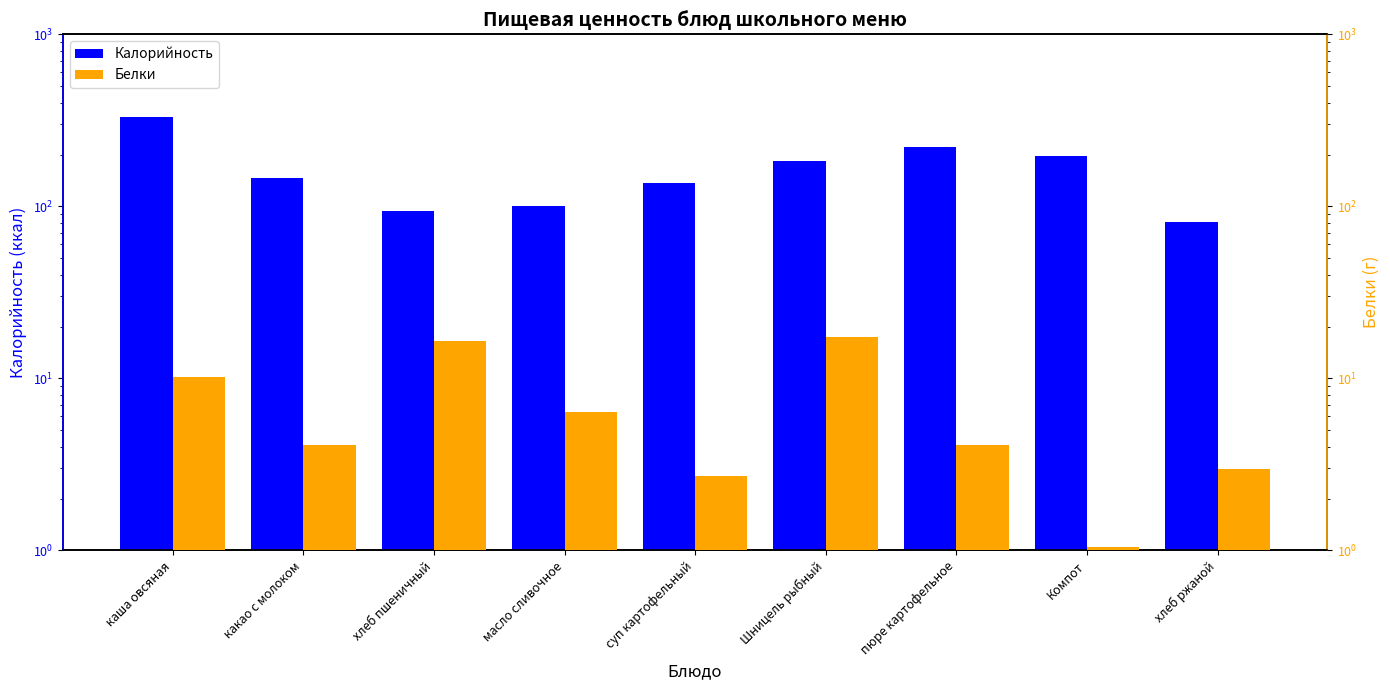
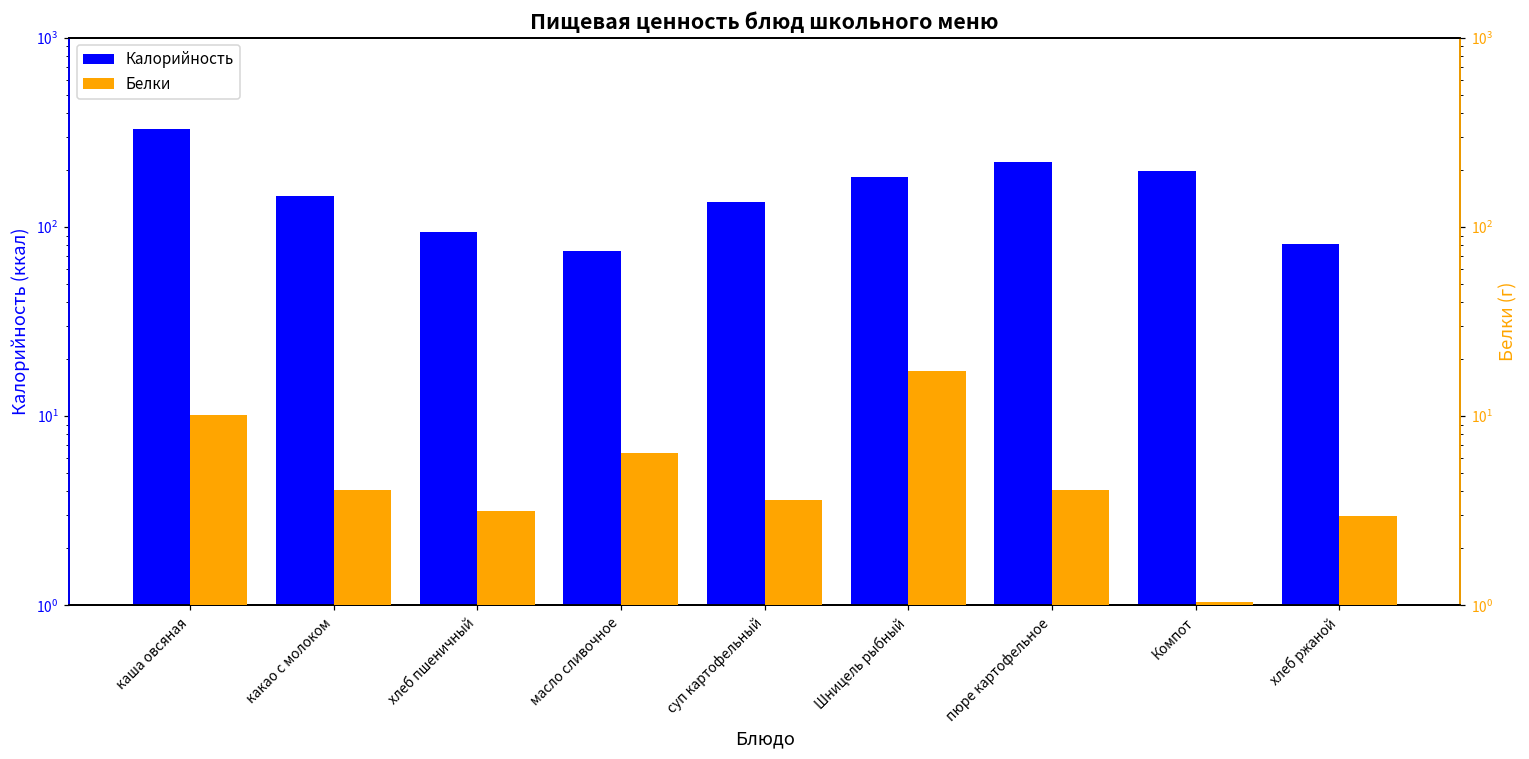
Калорийность, масло сливочное: 100 -> 80
Белки, хлеб пшеничный: 17 -> 3.2
Белки, суп картофельный: 2.7 -> 3.6
